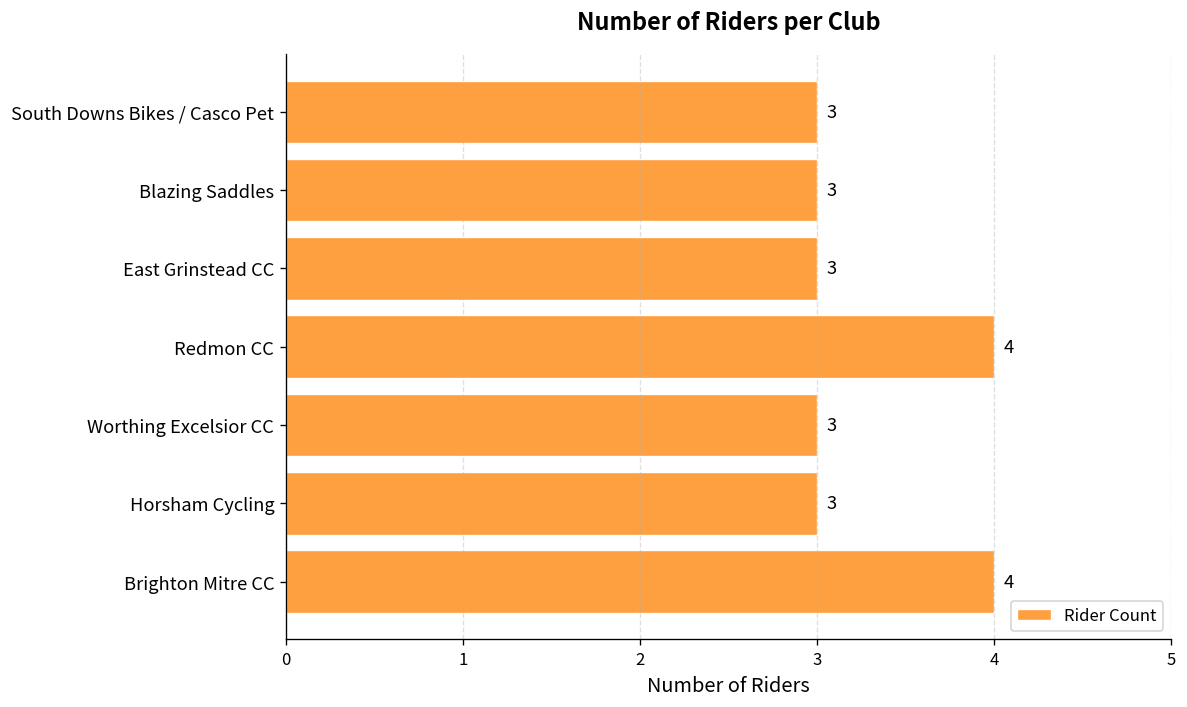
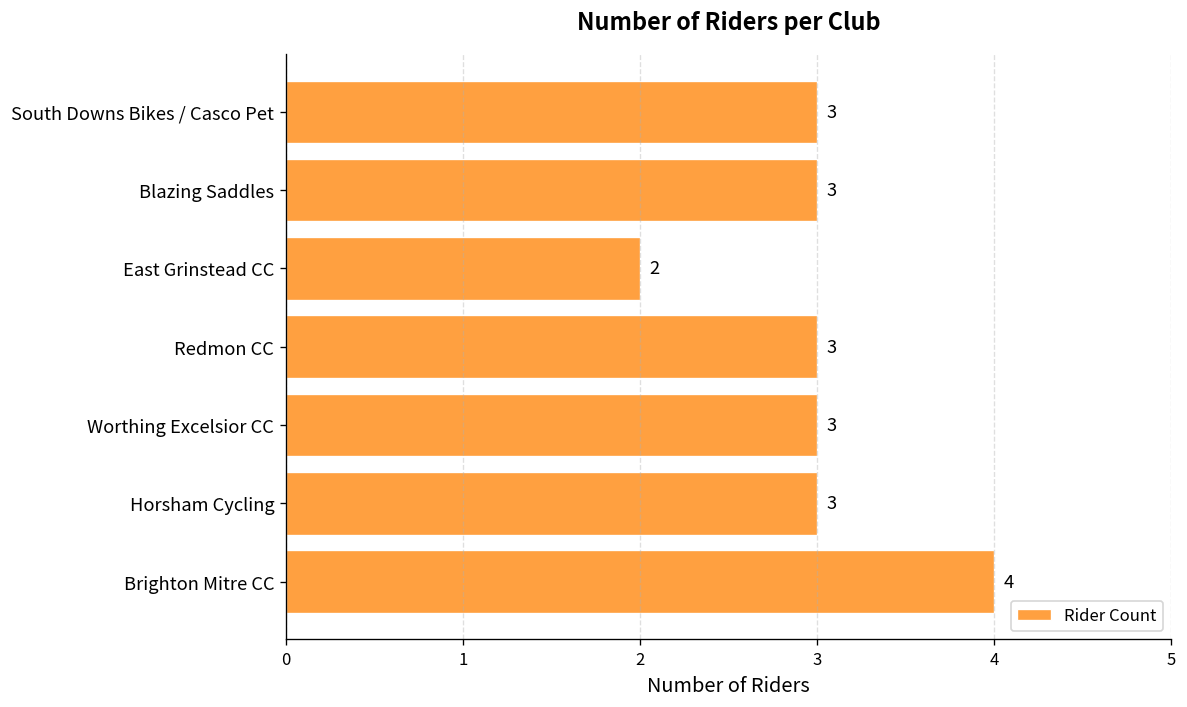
East Grinstead CC: 3 -> 2
Redmon CC: 4 -> 3
